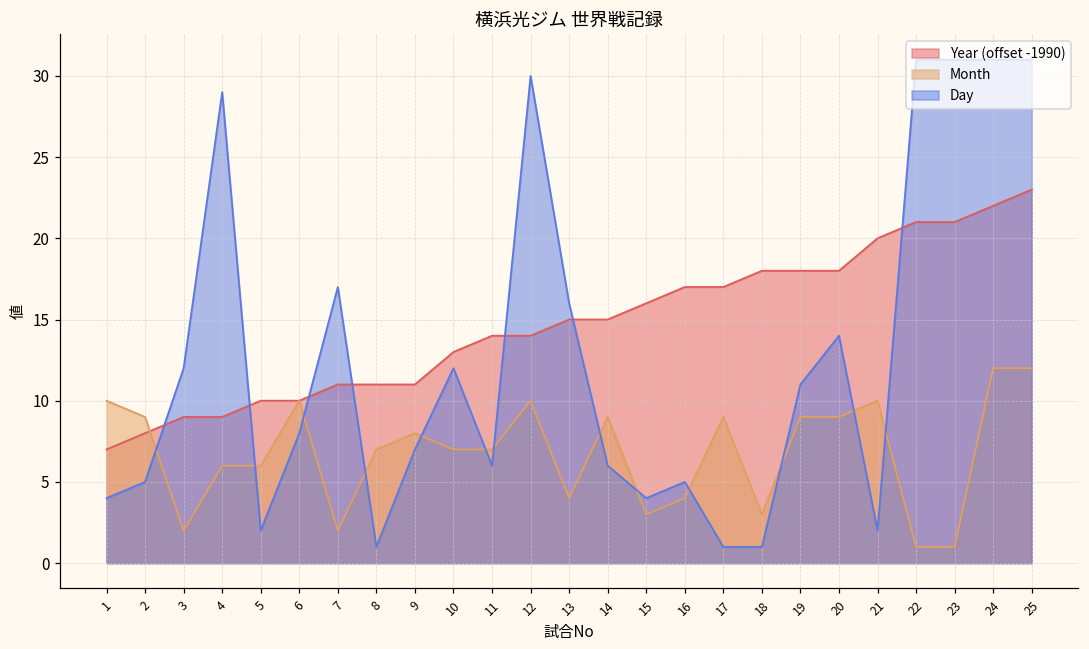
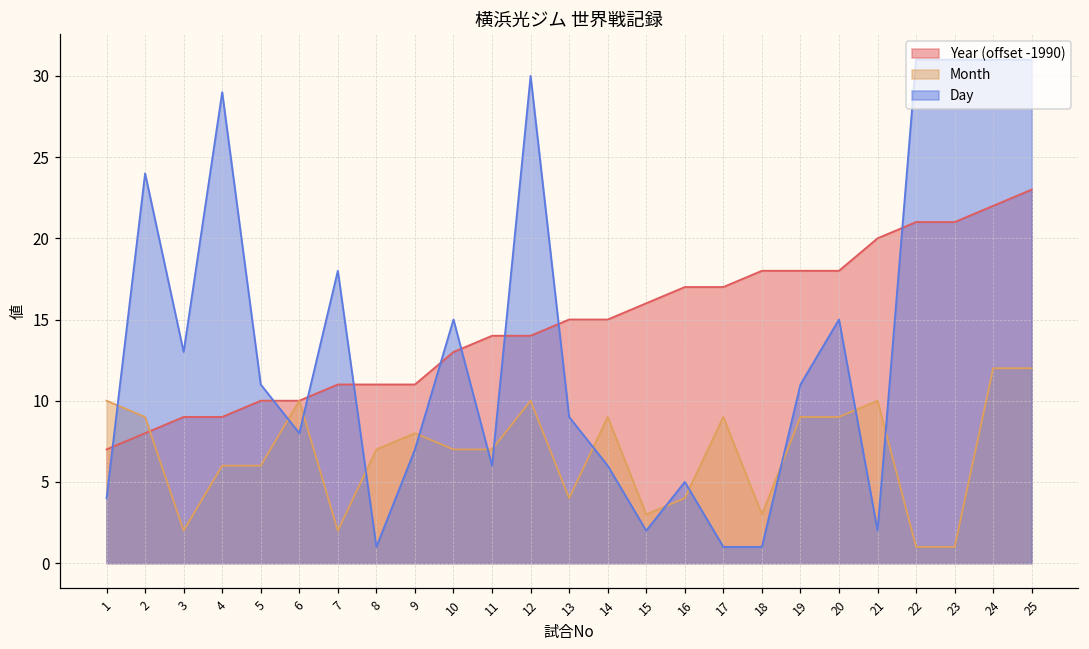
Day, 2: 5 -> 24
Day, 3: 12 -> 13
Day, 5: 2 -> 11
Day, 7: 17 -> 18
Day, 10: 12 -> 15
Day, 13: 16 -> 9
Day, 15: 4 -> 2
Day, 20: 14 -> 15
